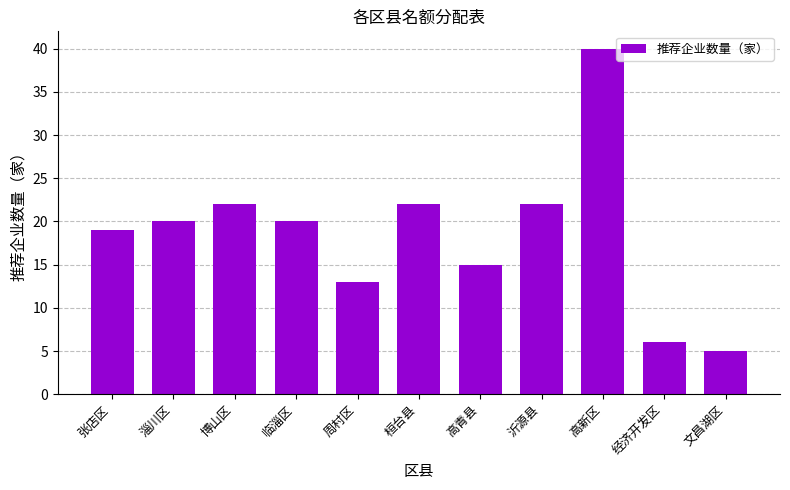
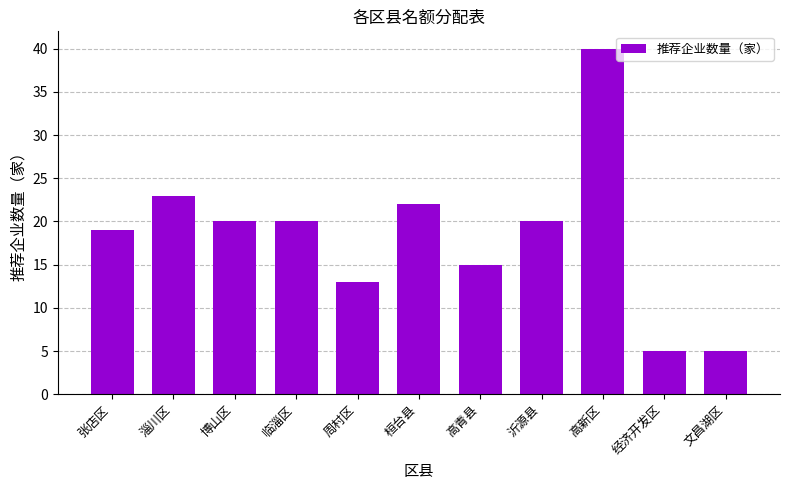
淄川区: 20 -> 23
博山区: 22 -> 20
沂源县: 22 -> 20
经济开发区: 6 -> 5
